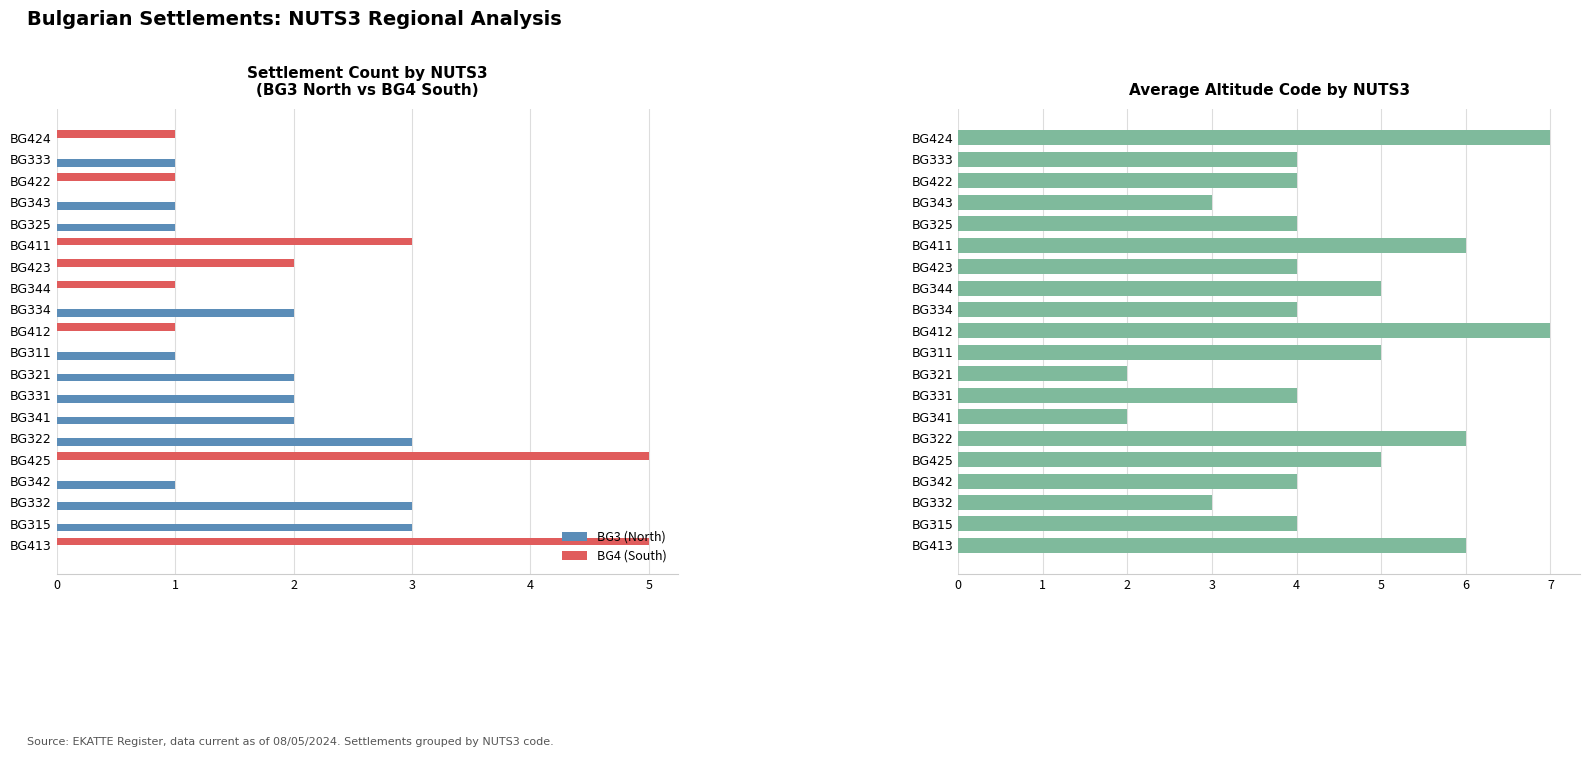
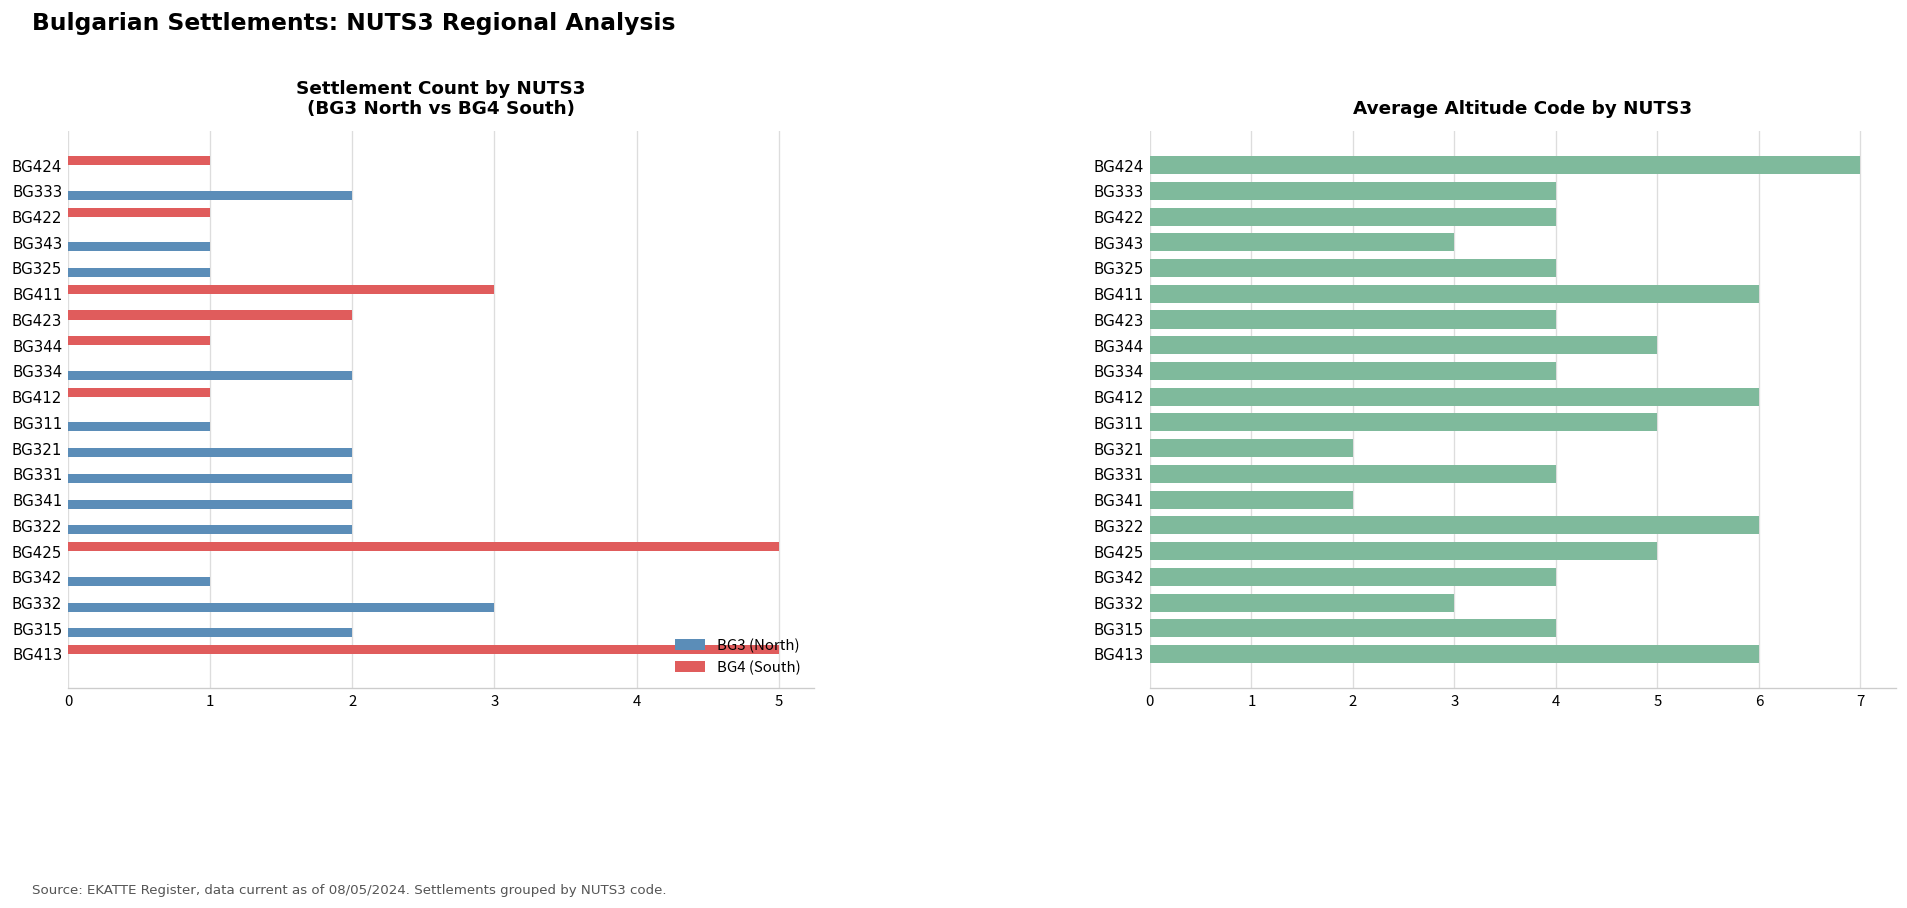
Settlement Count by NUTS3 (BG3 North vs BG4 South), BG3 (North), BG333: 1 -> 2
Settlement Count by NUTS3 (BG3 North vs BG4 South), BG3 (North), BG322: 3 -> 2
Settlement Count by NUTS3 (BG3 North vs BG4 South), BG3 (North), BG315: 3 -> 2
Average Altitude Code by NUTS3, BG412: 7 -> 6
